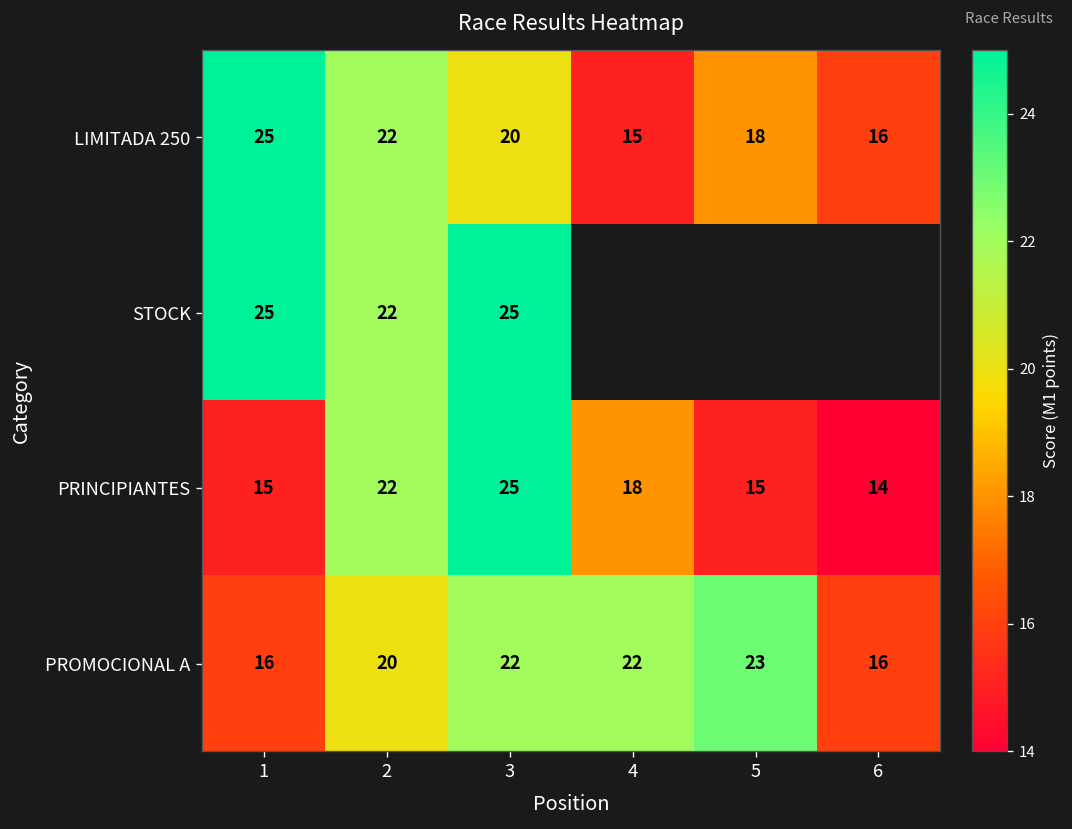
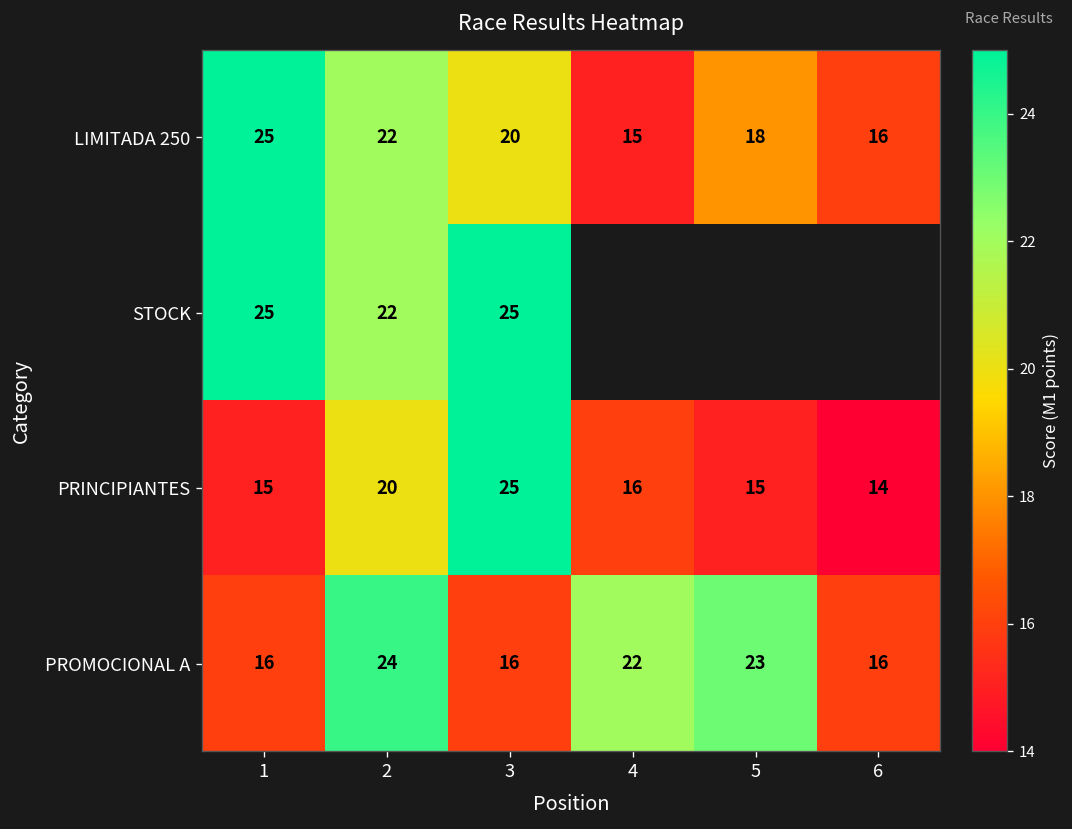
PRINCIPIANTES, 2: 22 -> 20
PRINCIPIANTES, 4: 18 -> 16
PROMOCIONAL A, 2: 20 -> 24
PROMOCIONAL A, 3: 22 -> 16
